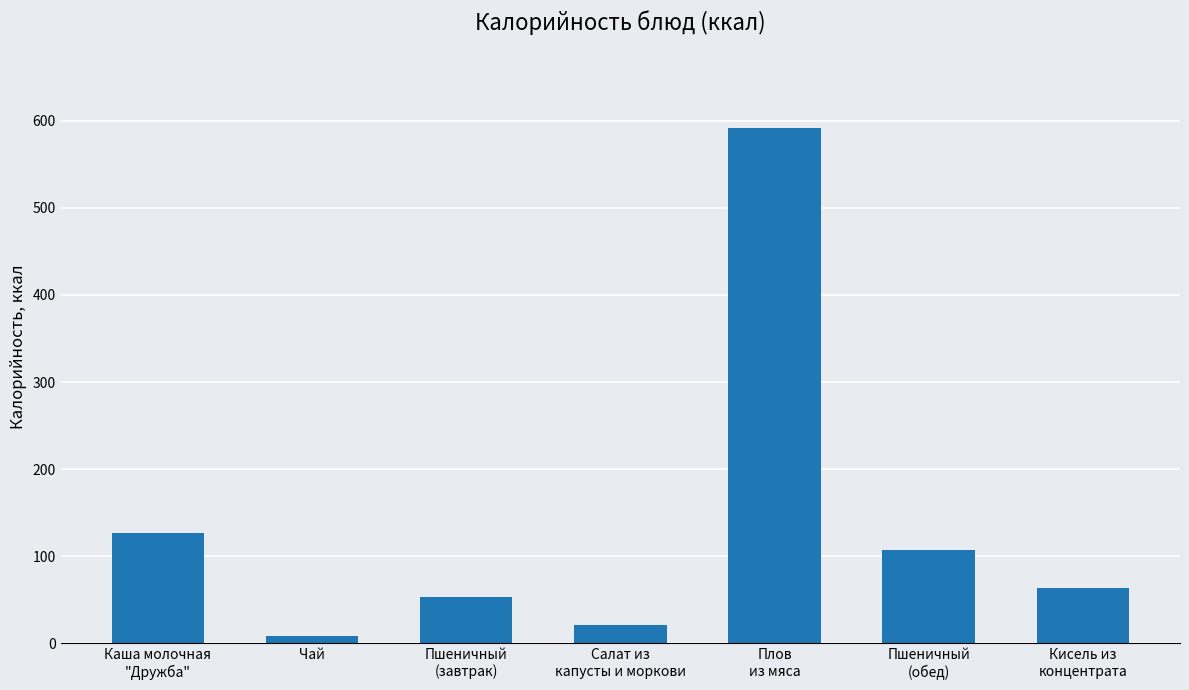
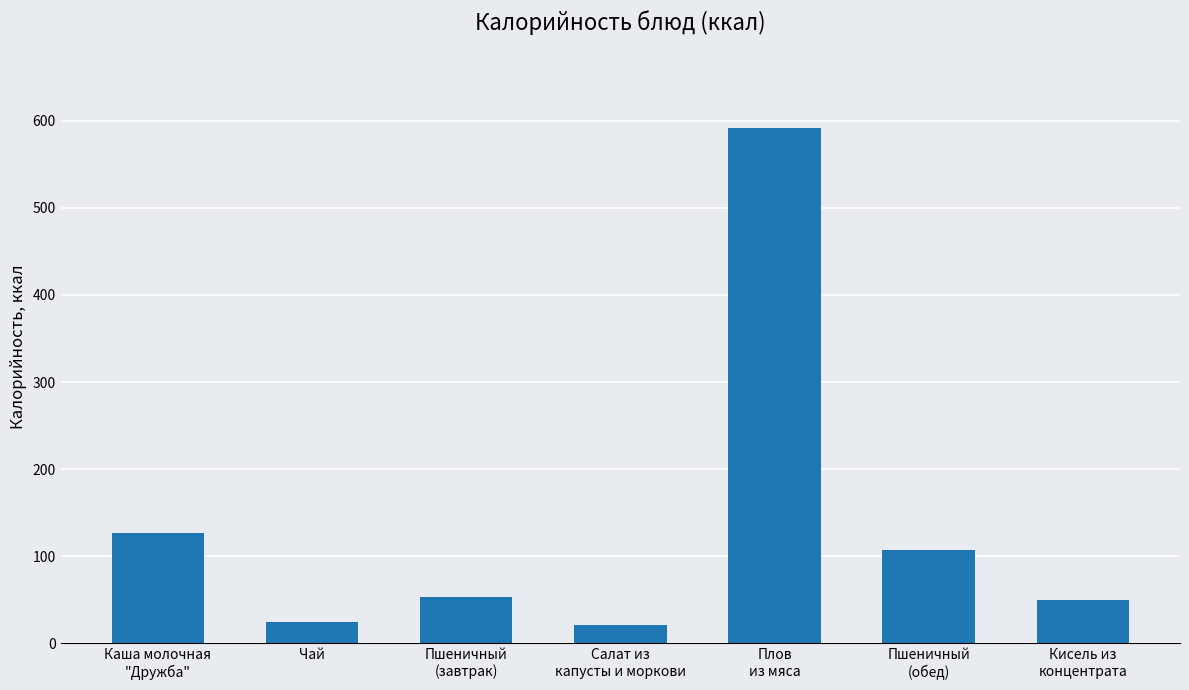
Чай: 10 -> 30
Кисель из концентрата: 60 -> 50
